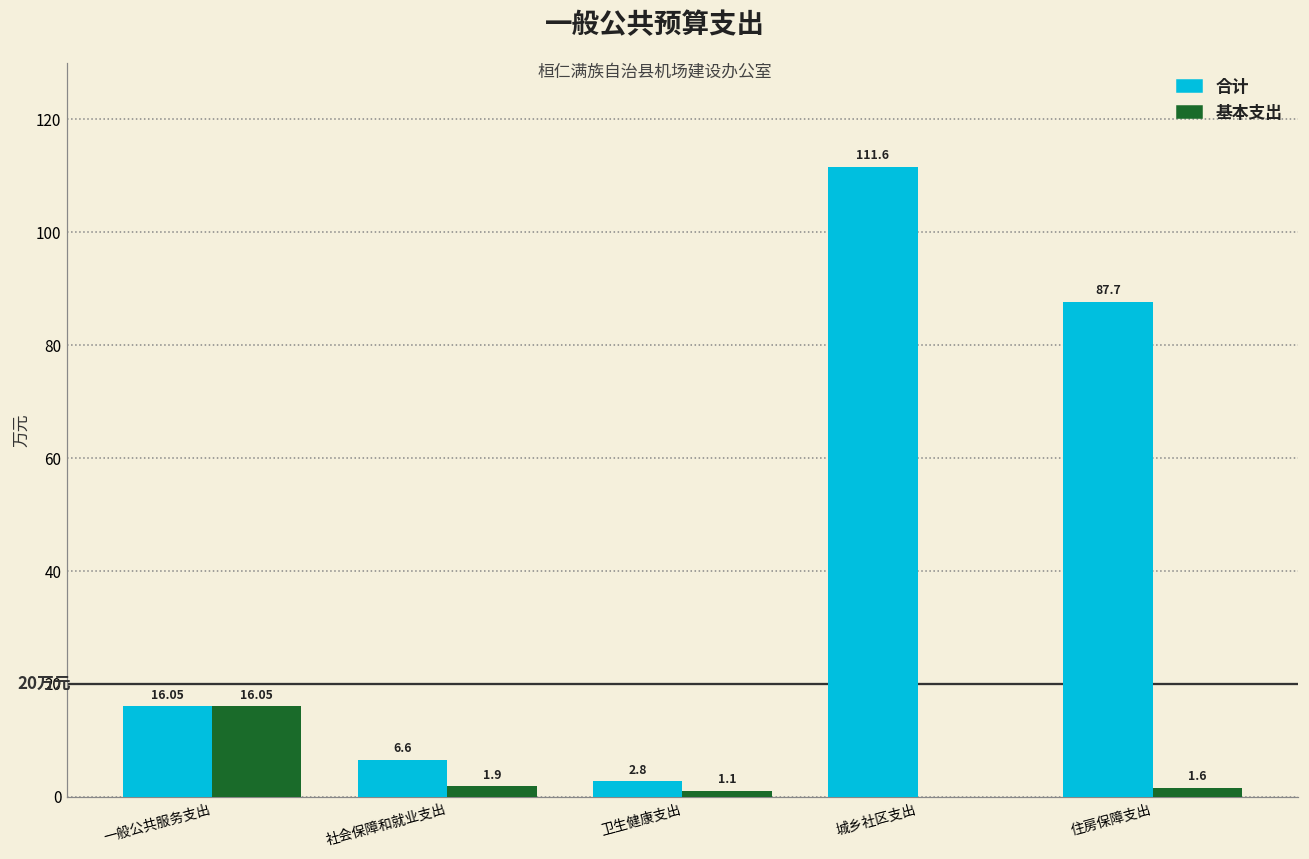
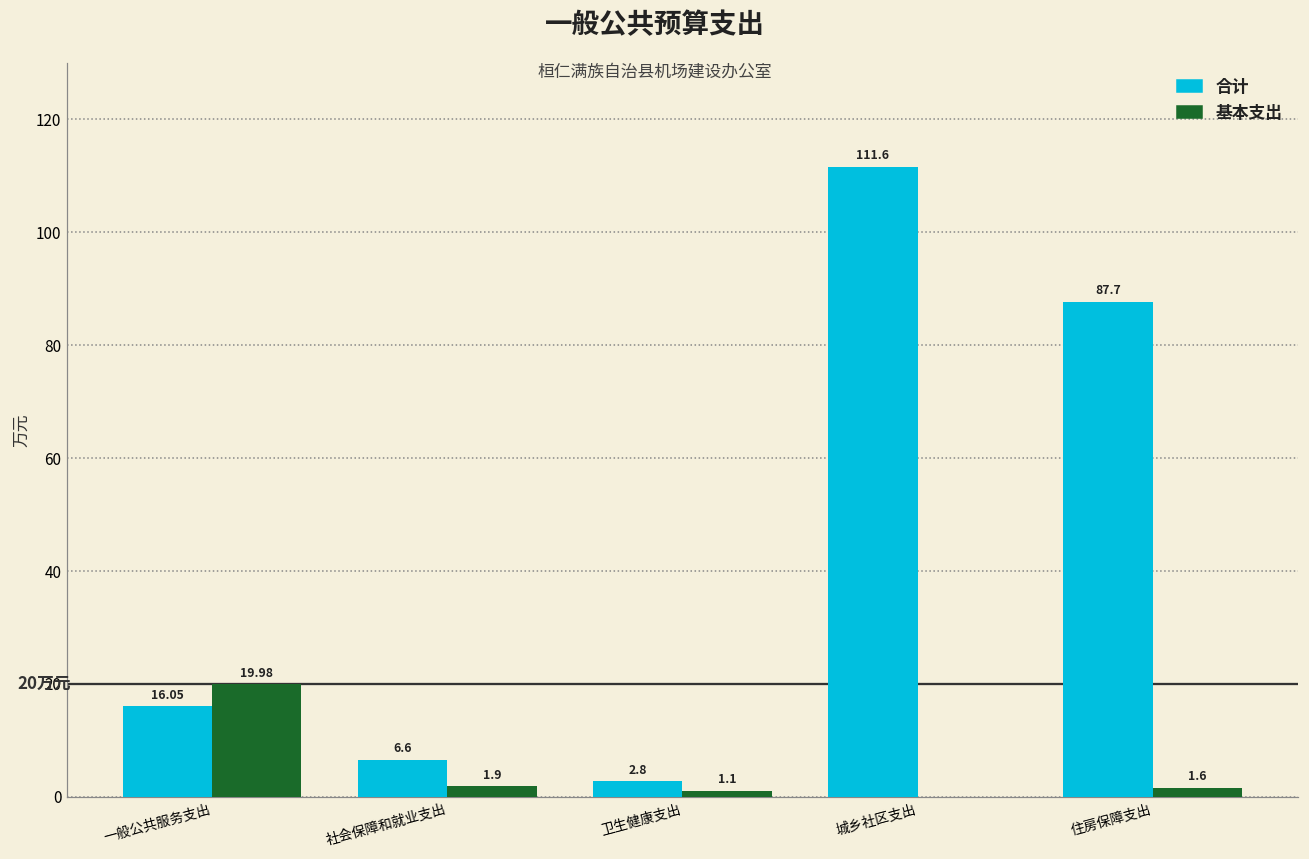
基本支出, 一般公共服务支出: 16.05 -> 19.98
